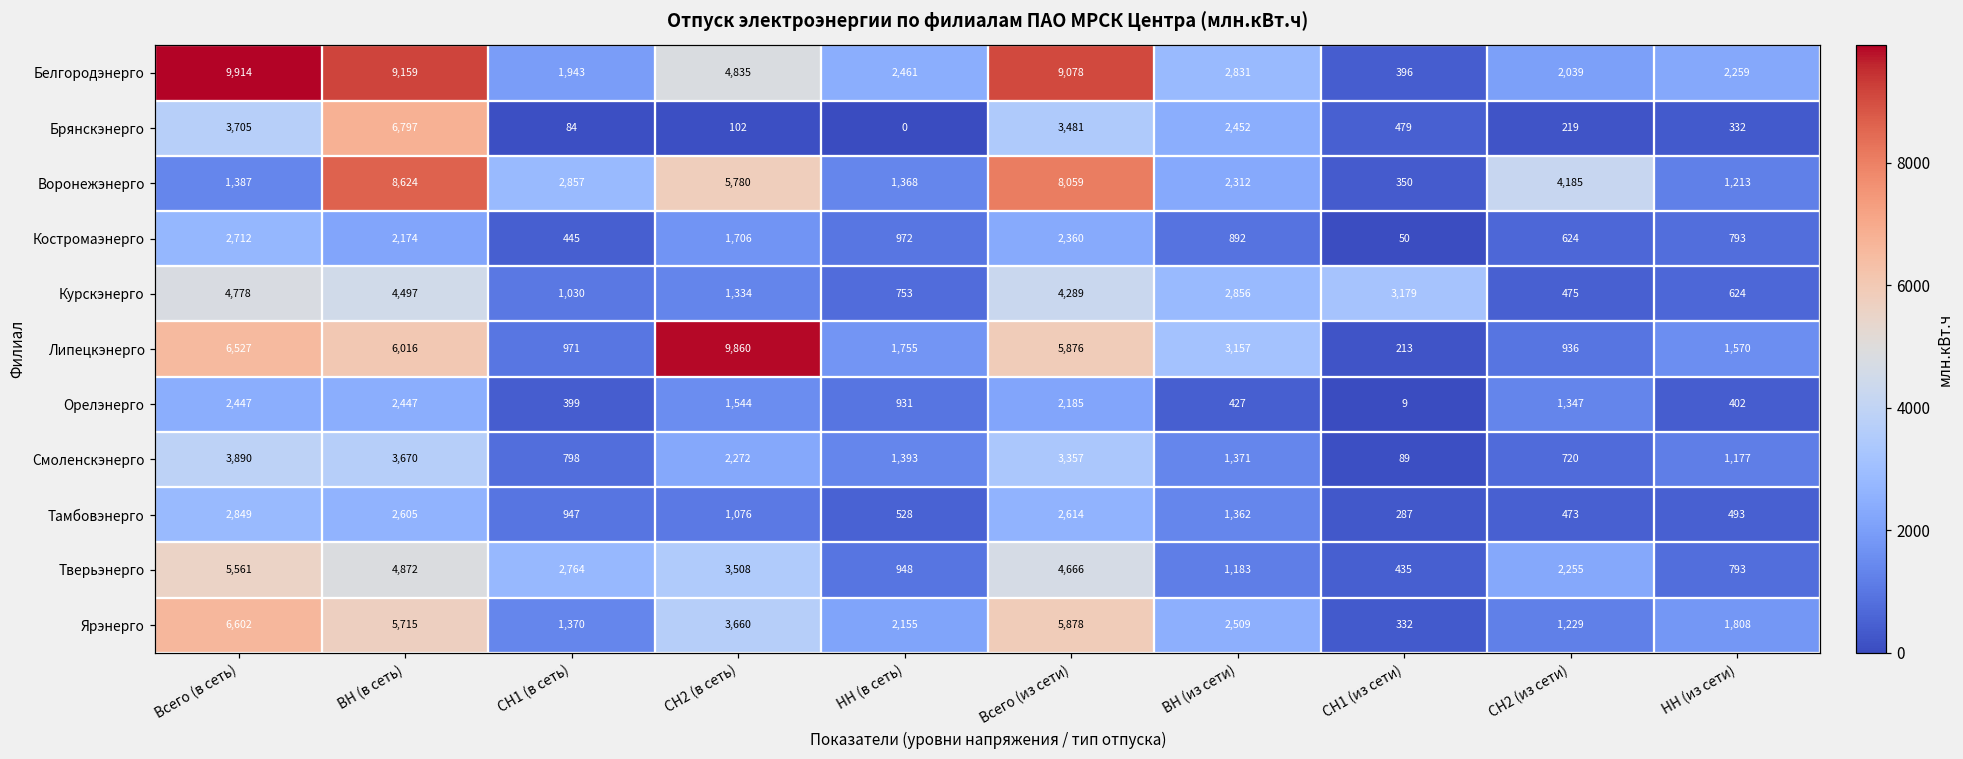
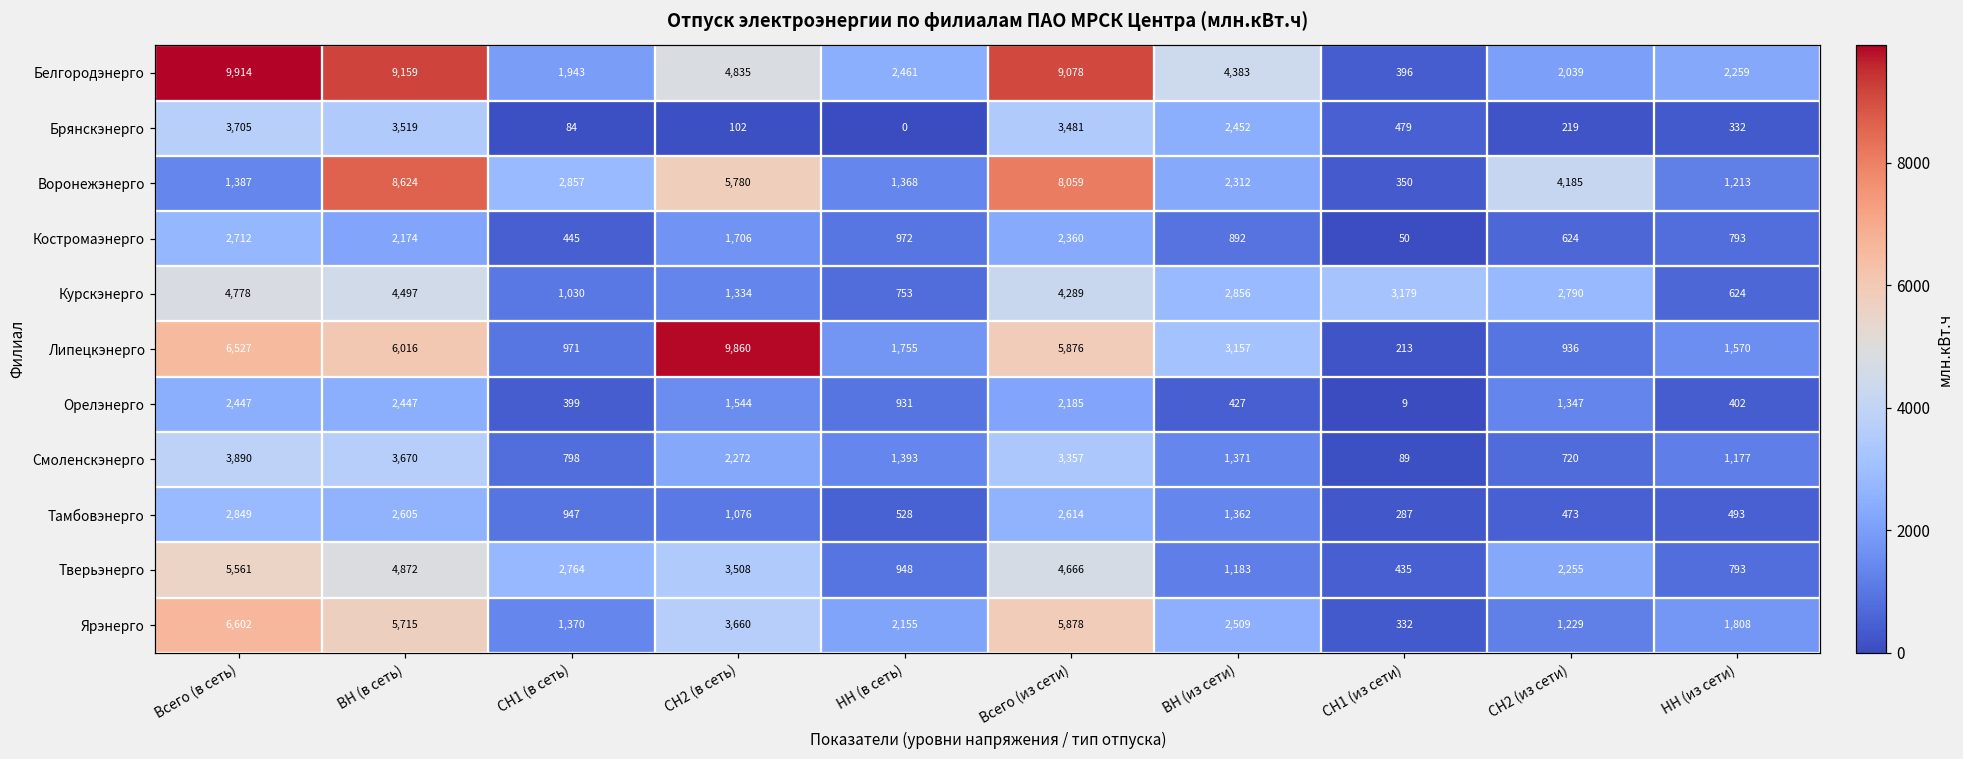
Белгородэнерго, ВН (из сети): 2,831 -> 4,383
Брянскэнерго, ВН (в сеть): 6,797 -> 3,519
Курскэнерго, СН2 (из сети): 475 -> 2,790
